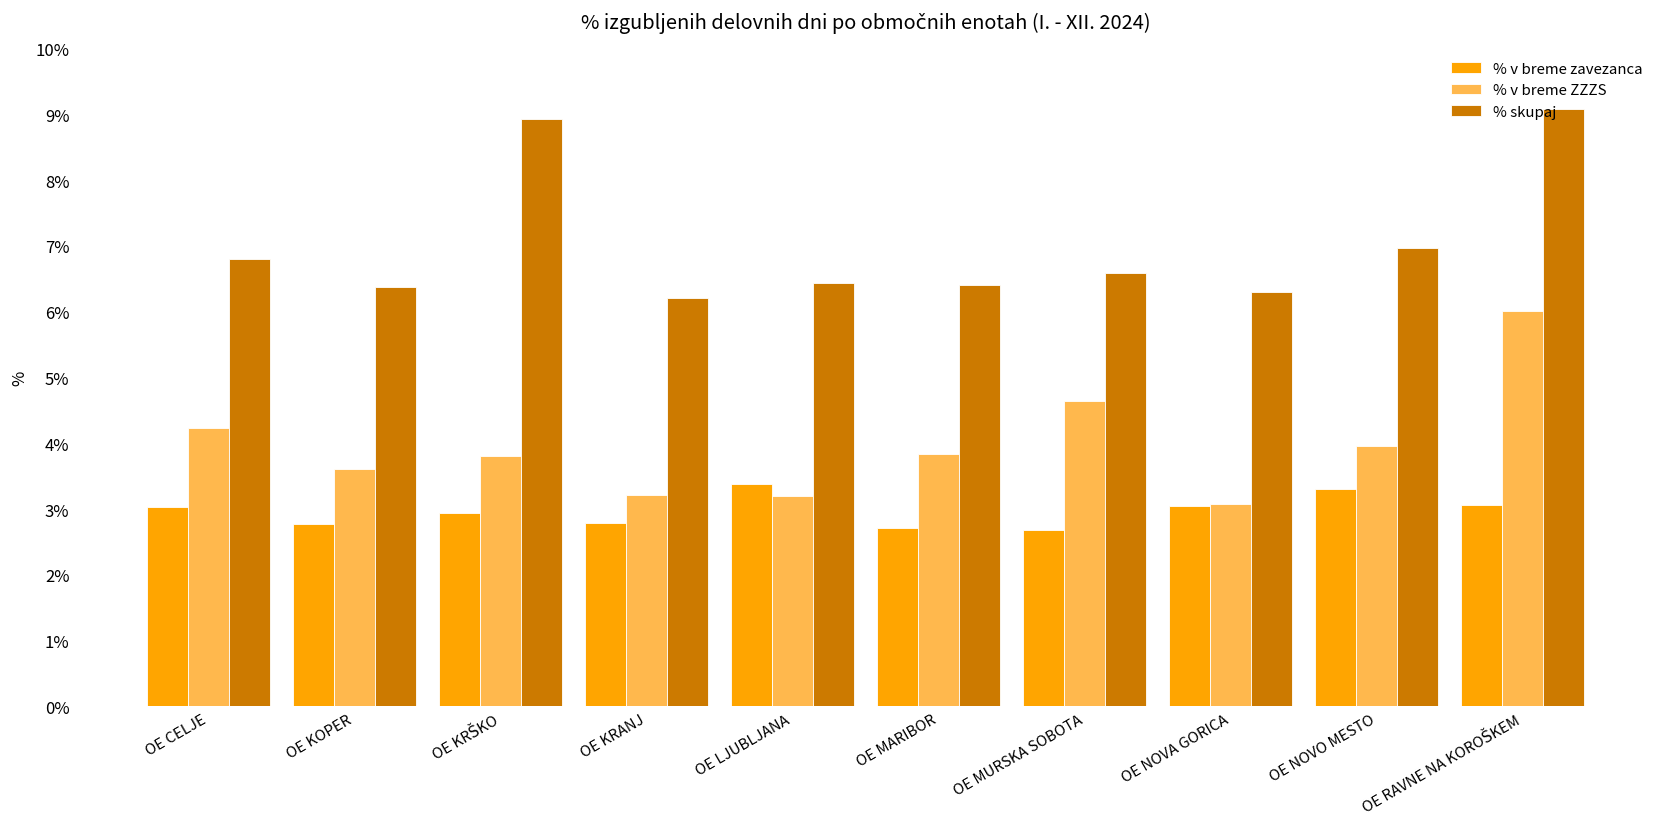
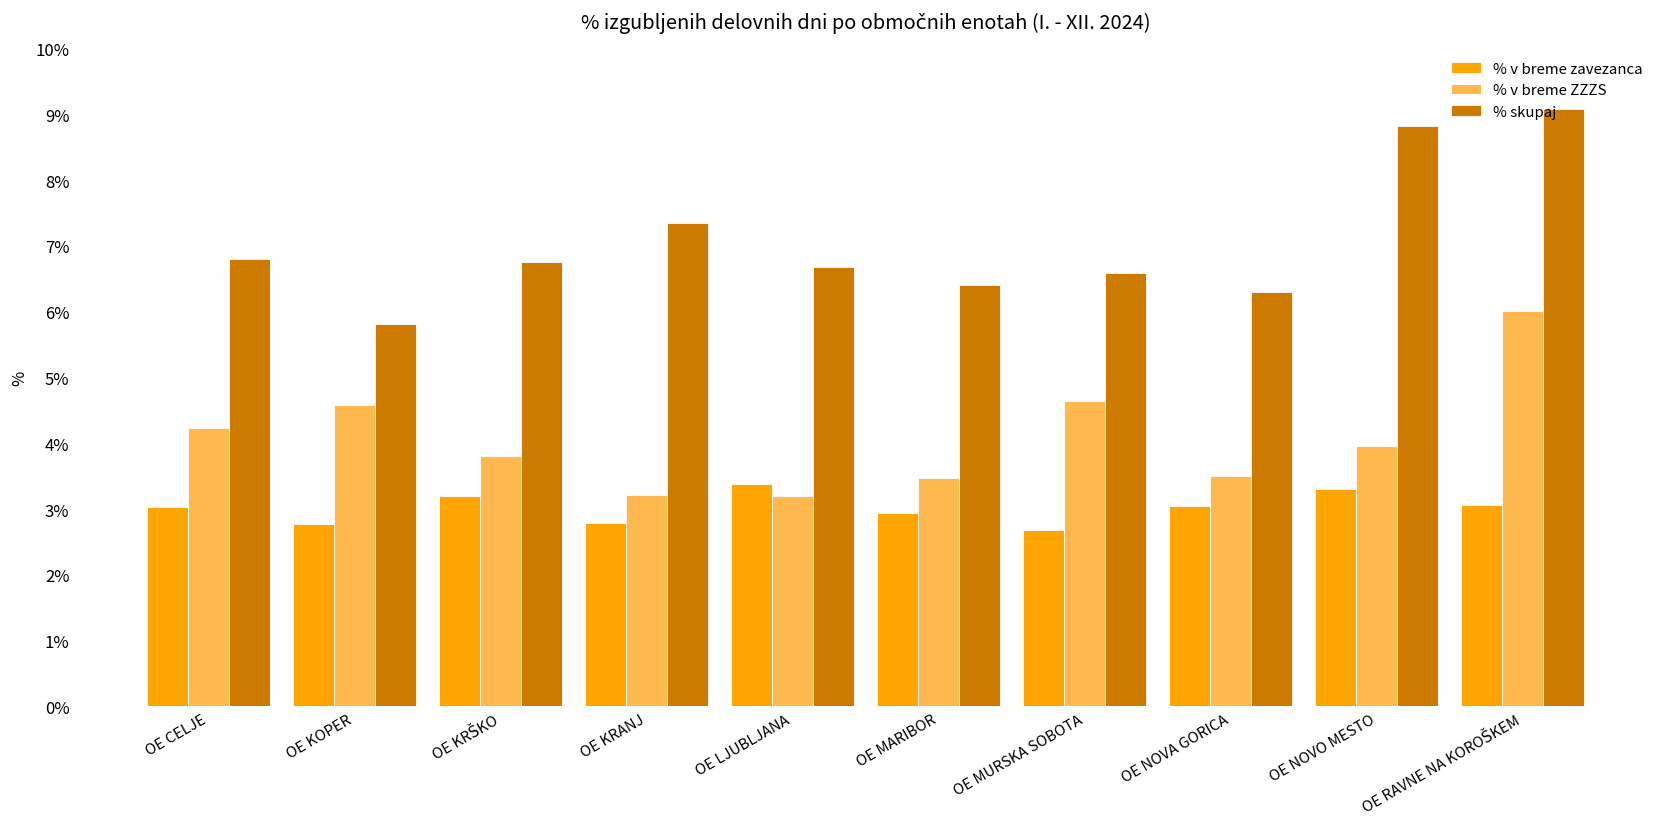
% v breme ZZZS, OE KOPER: 3.6% -> 4.6%
% skupaj, OE KOPER: 6.4% -> 5.8%
% v breme zavezanca, OE KRŠKO: 2.9% -> 3.2%
% skupaj, OE KRŠKO: 8.9% -> 6.8%
% skupaj, OE KRANJ: 6.2% -> 7.3%
% skupaj, OE LJUBLJANA: 6.4% -> 6.7%
% v breme zavezanca, OE MARIBOR: 2.7% -> 2.9%
% v breme ZZZS, OE MARIBOR: 3.8% -> 3.5%
% v breme ZZZS, OE NOVA GORICA: 3.1% -> 3.5%
% skupaj, OE NOVO MESTO: 7.0% -> 8.8%
